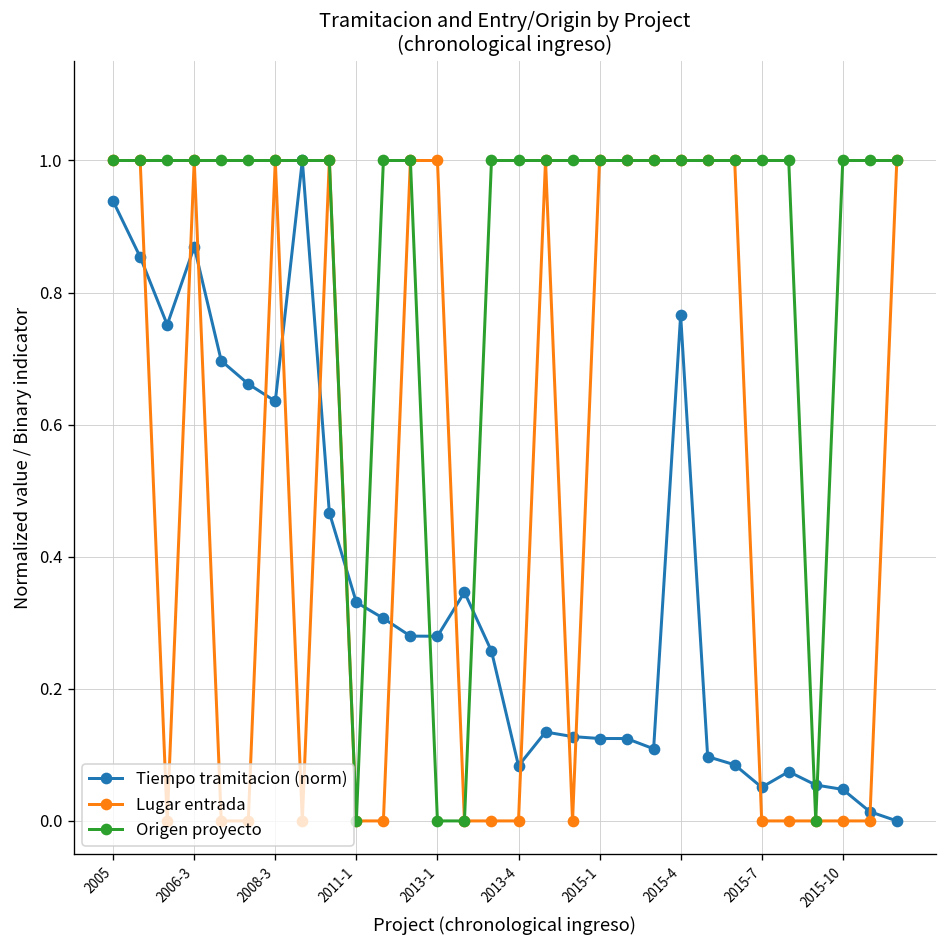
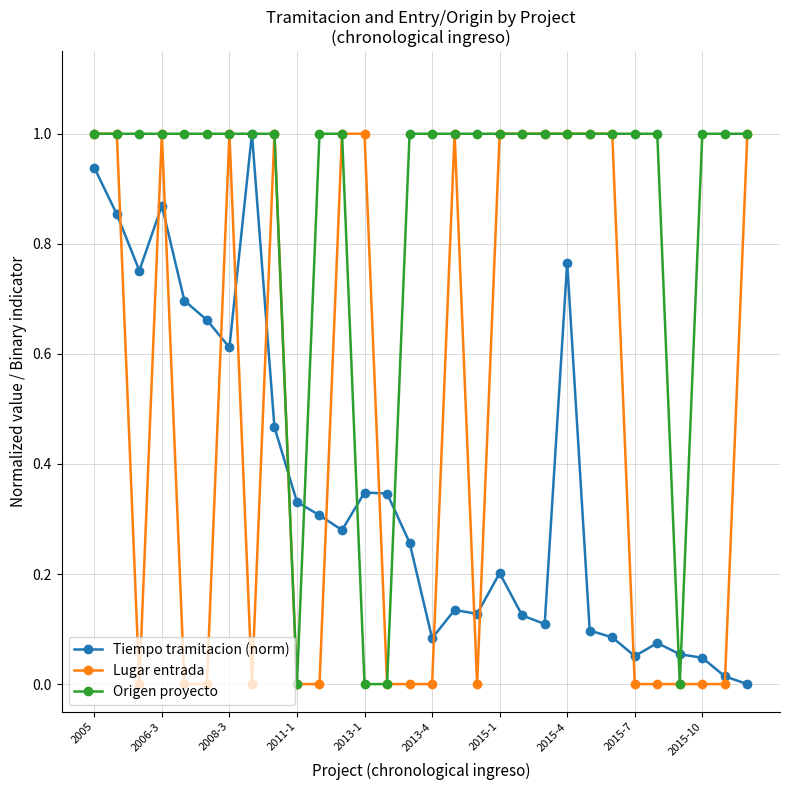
Tiempo tramitacion (norm), 2008-3: 0.64 -> 0.61
Tiempo tramitacion (norm), 2013-1: 0.28 -> 0.35
Tiempo tramitacion (norm), 2015-1: 0.12 -> 0.20
